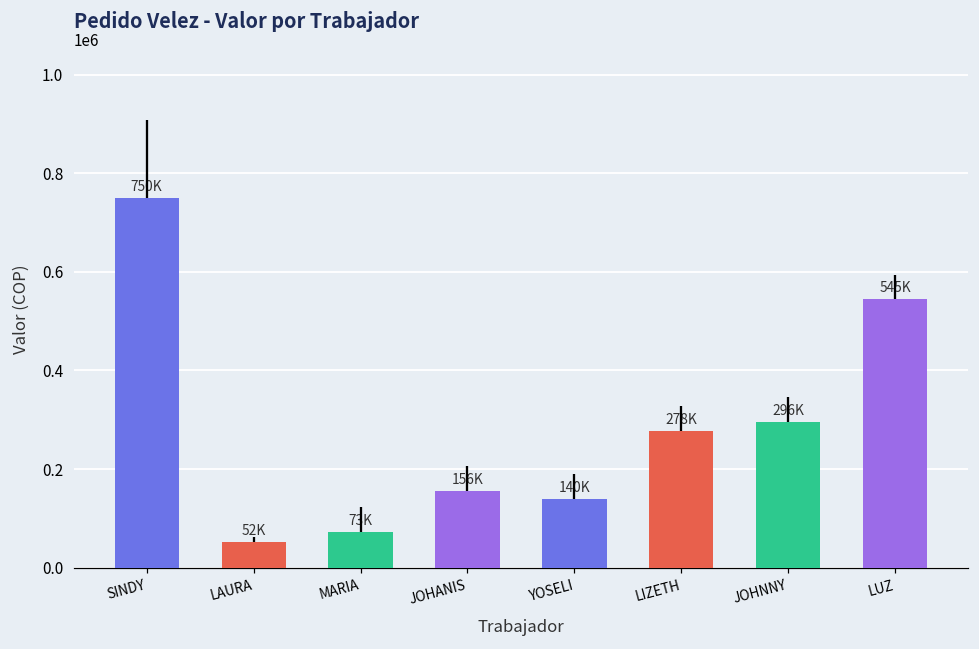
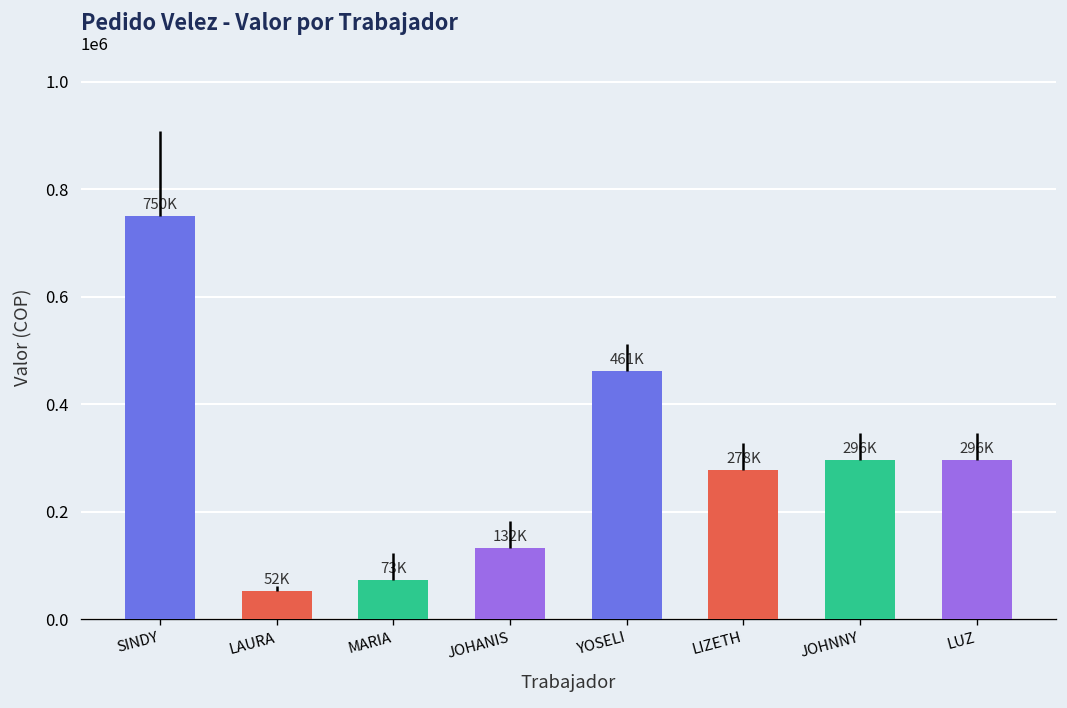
JOHANIS: 156K -> 132K
YOSELI: 140K -> 461K
LUZ: 545K -> 296K
